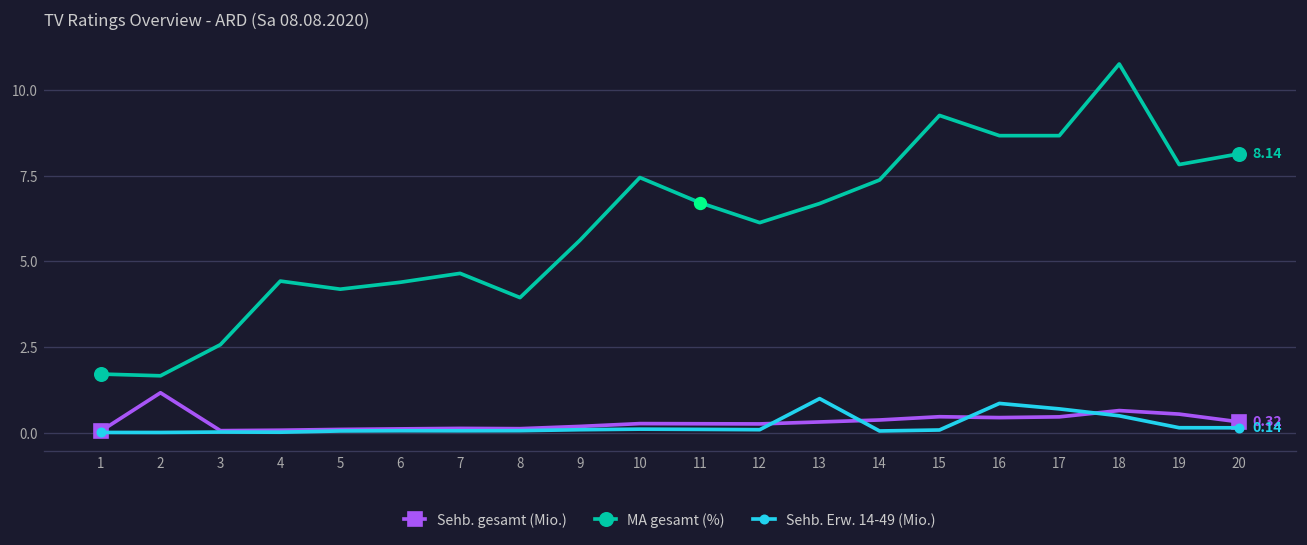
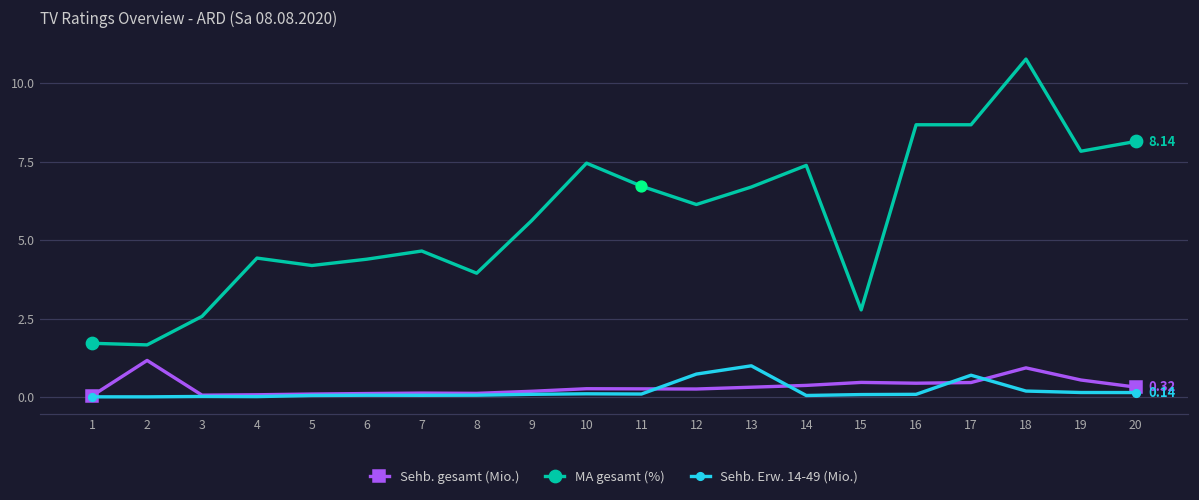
Sehb. Erw. 14-49 (Mio.), 12: 0.1 -> 0.7
MA gesamt (%), 15: 9.3 -> 2.8
Sehb. Erw. 14-49 (Mio.), 16: 0.9 -> 0.1
Sehb. gesamt (Mio.), 18: 0.6 -> 0.9
Sehb. Erw. 14-49 (Mio.), 18: 0.5 -> 0.2
